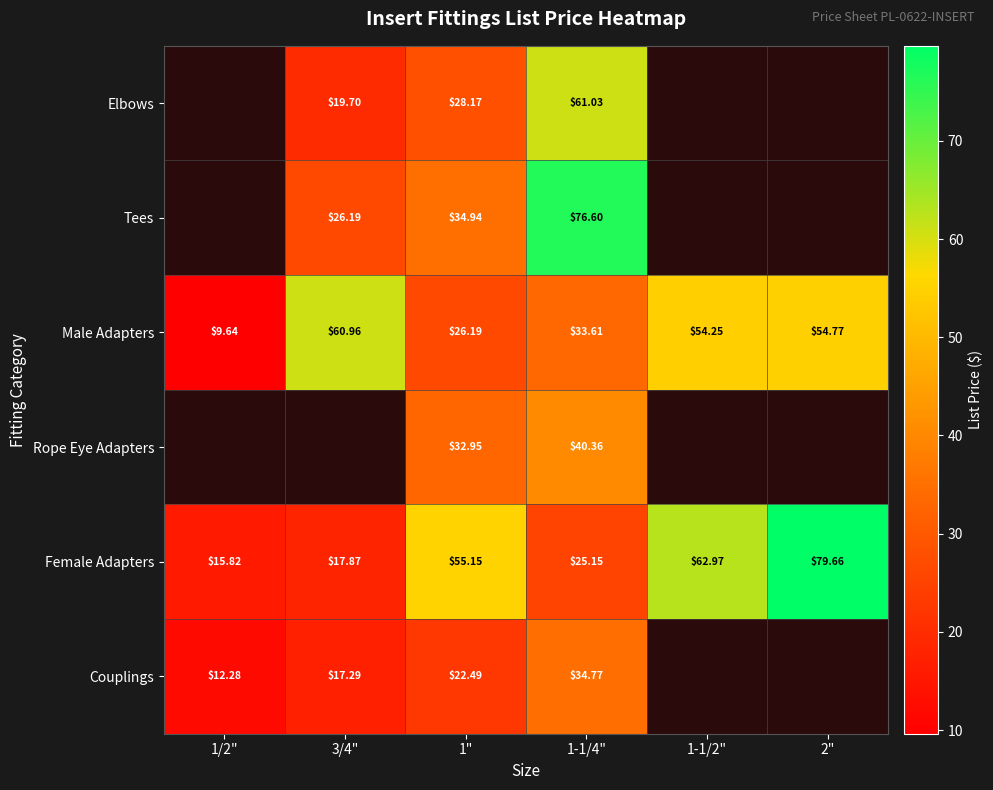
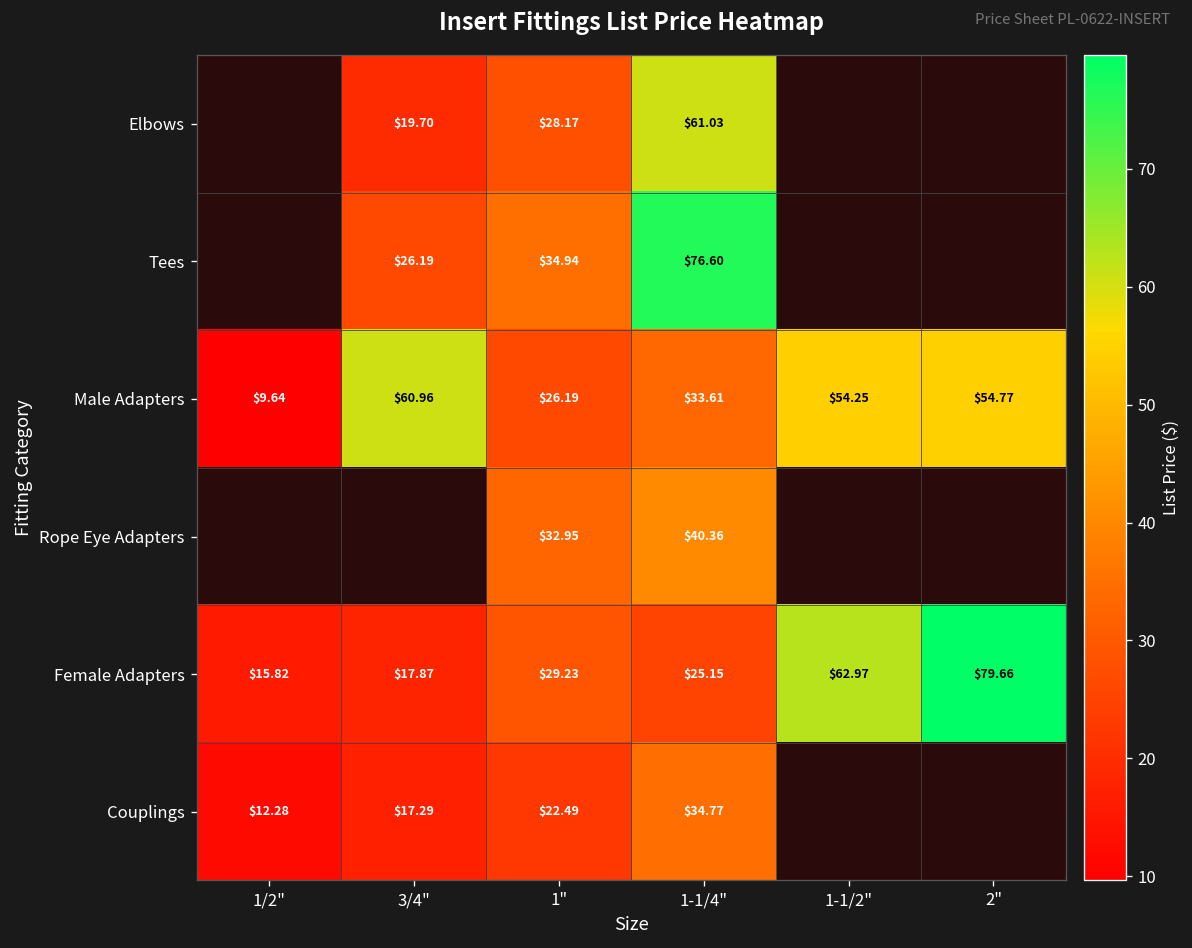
Female Adapters, 1": $55.15 -> $29.23
